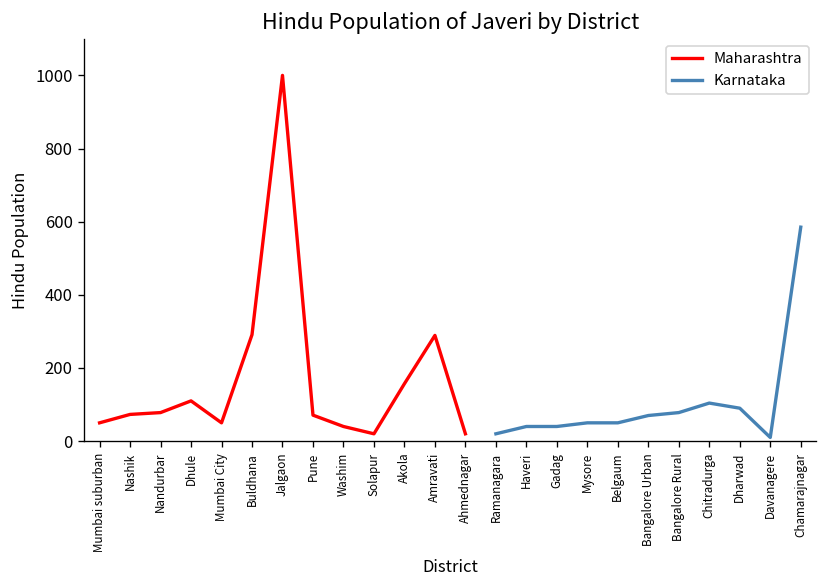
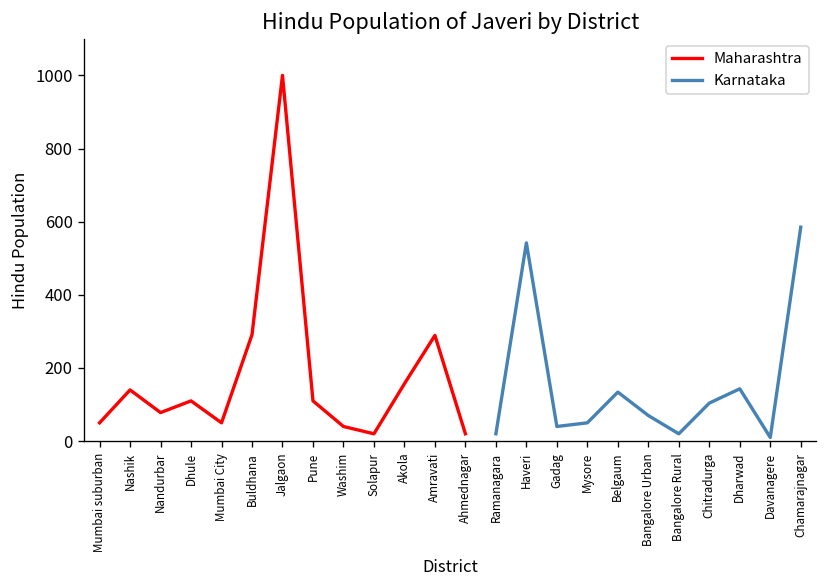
Maharashtra, Nashik: 70 -> 140
Maharashtra, Pune: 70 -> 110
Karnataka, Haveri: 40 -> 540
Karnataka, Belgaum: 50 -> 130
Karnataka, Bangalore Rural: 80 -> 20
Karnataka, Dharwad: 90 -> 140
